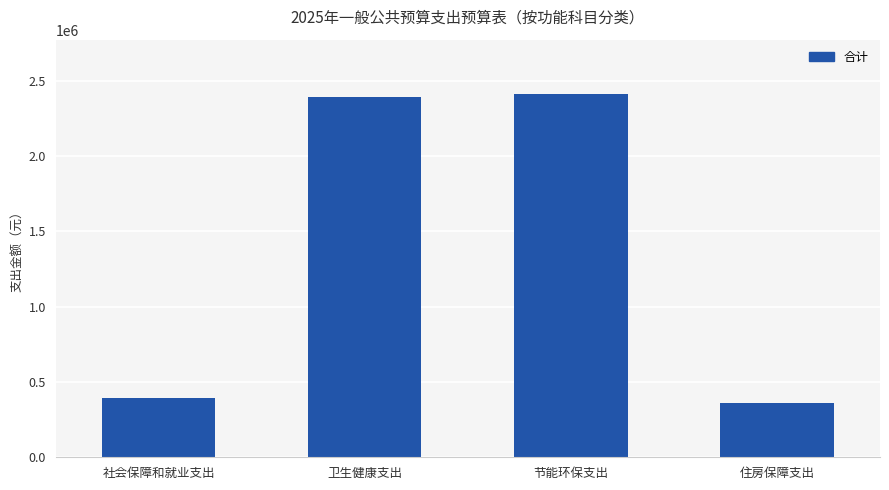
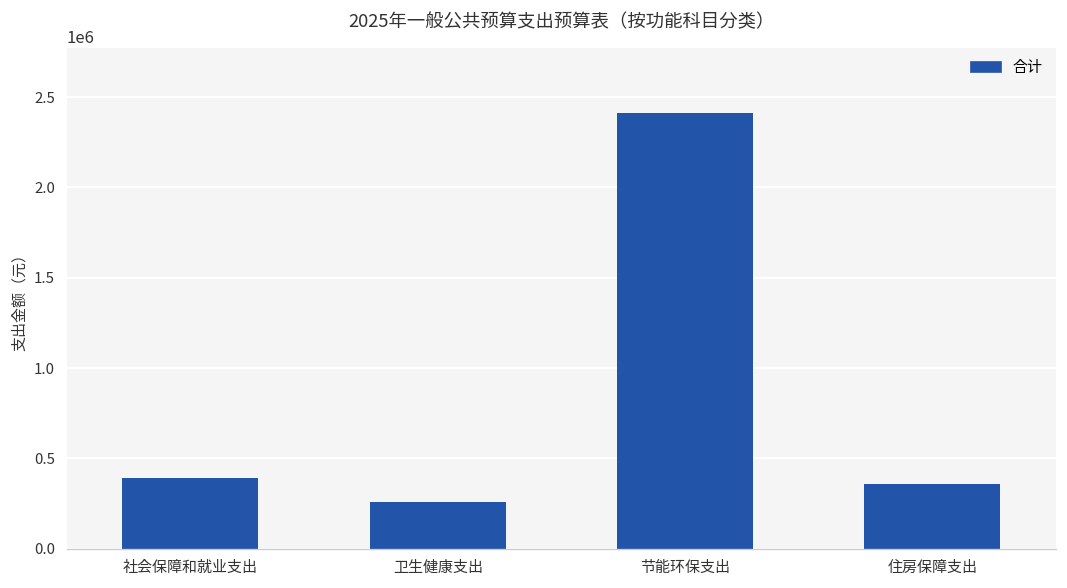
卫生健康支出: 2390000 -> 260000
